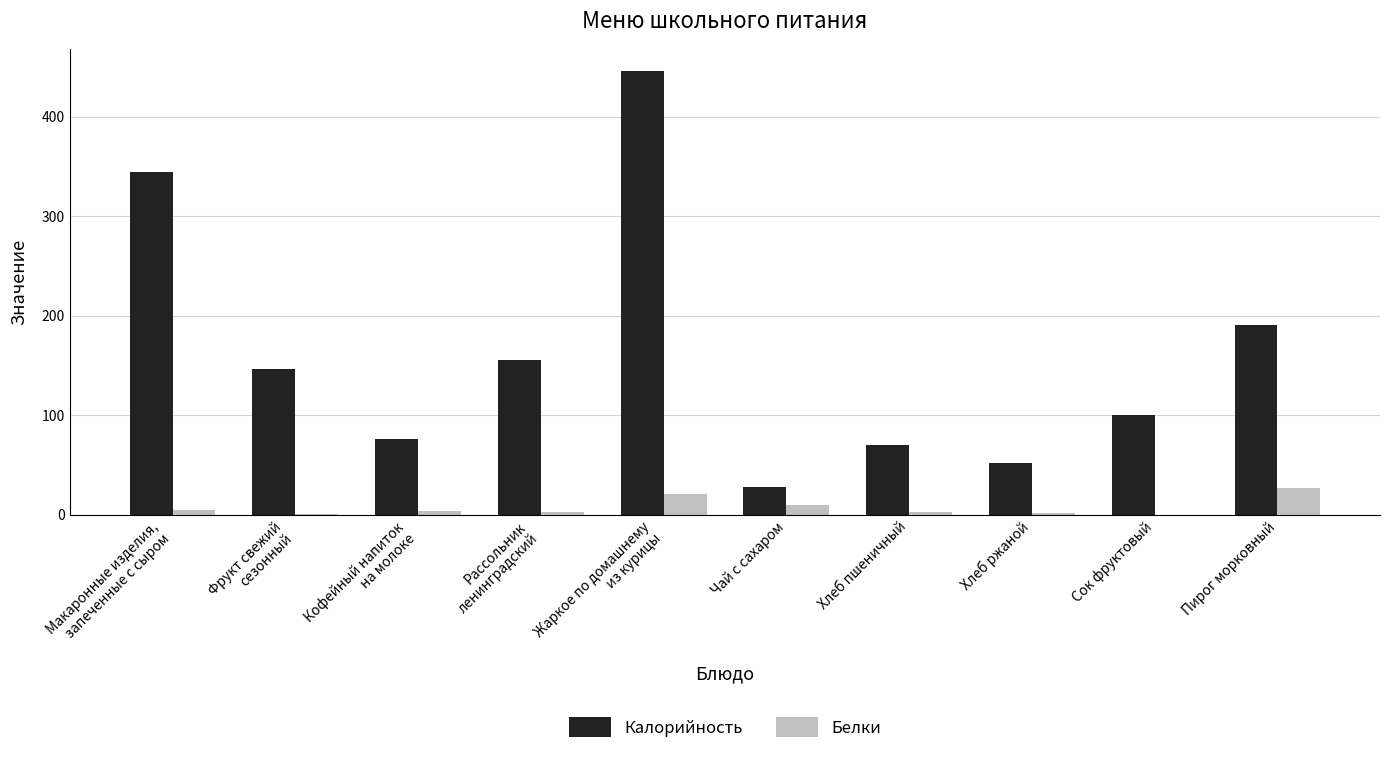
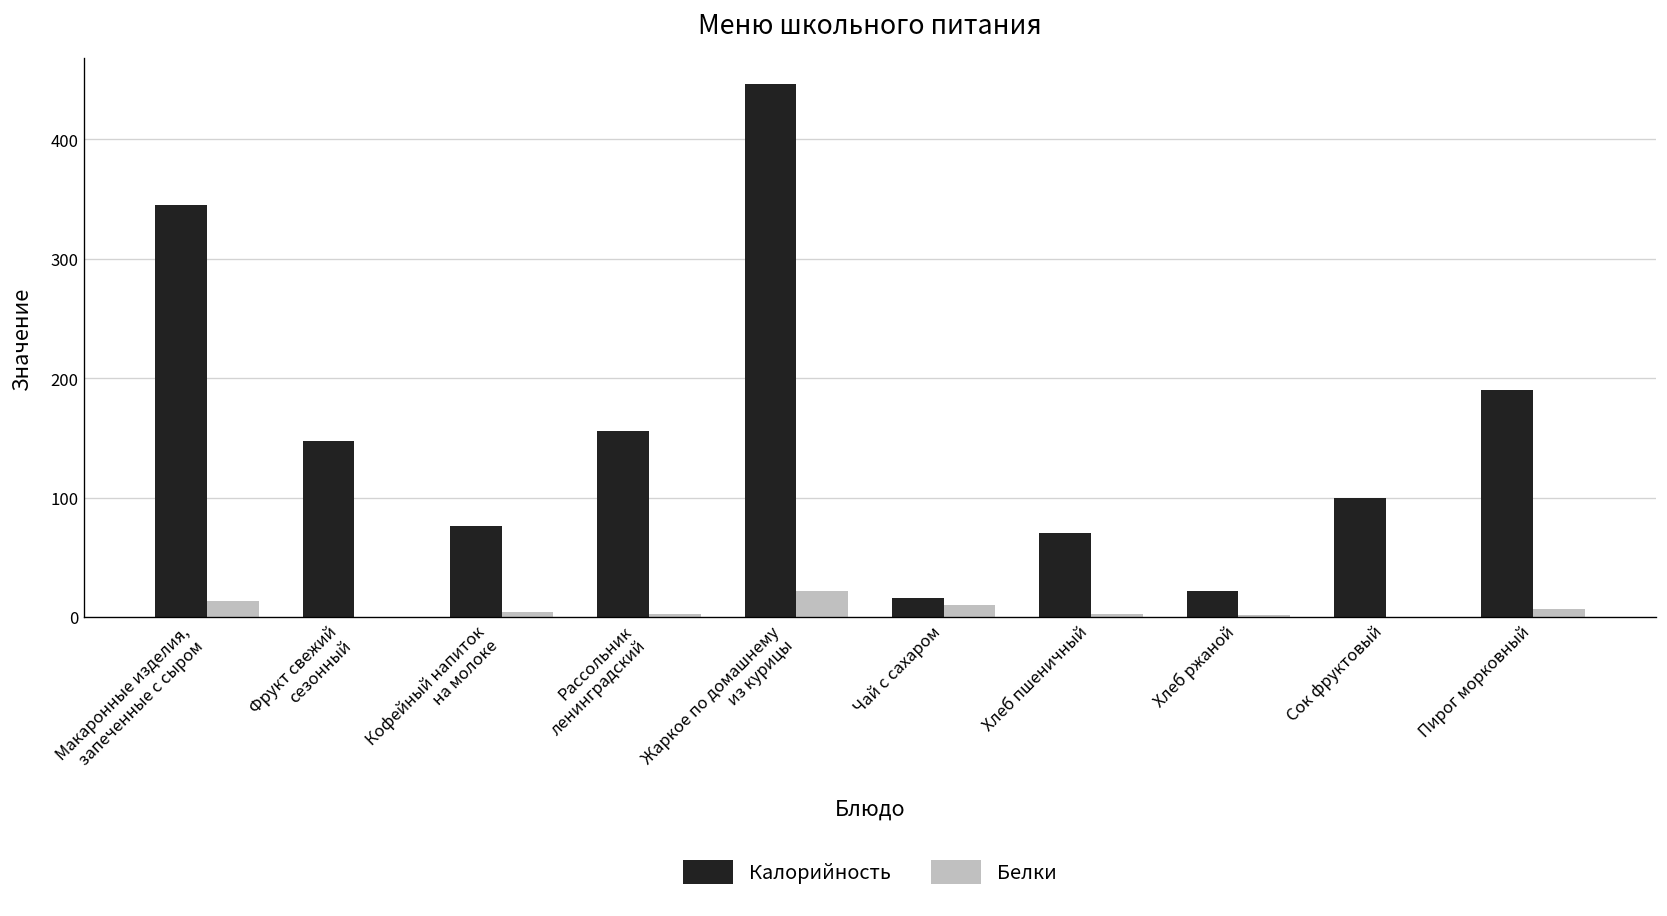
Белки, Макаронные изделия, запеченные с сыром: 5 -> 14
Калорийность, Чай с сахаром: 30 -> 20
Калорийность, Хлеб ржаной: 50 -> 20
Белки, Пирог морковный: 30 -> 10
